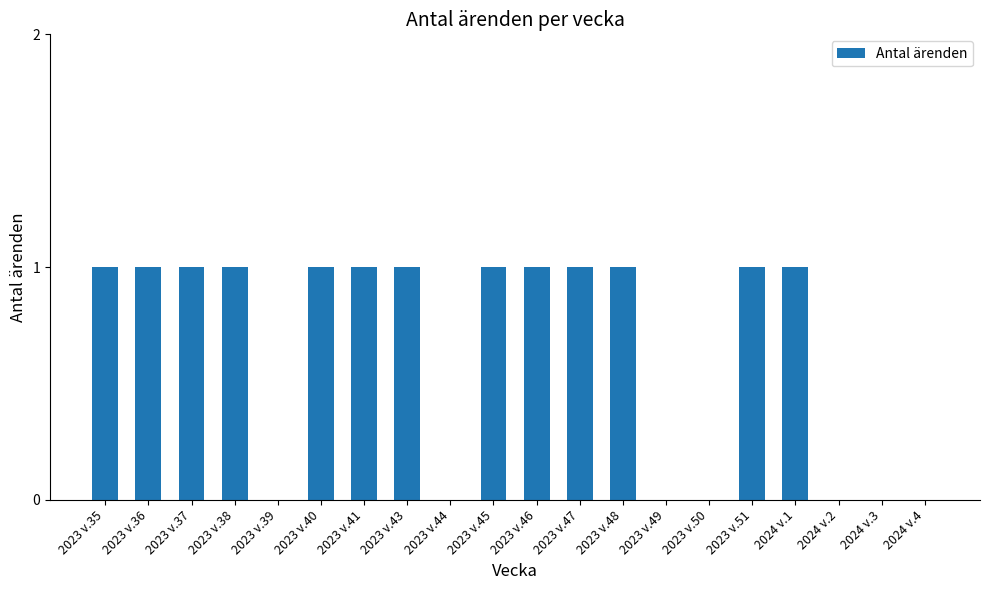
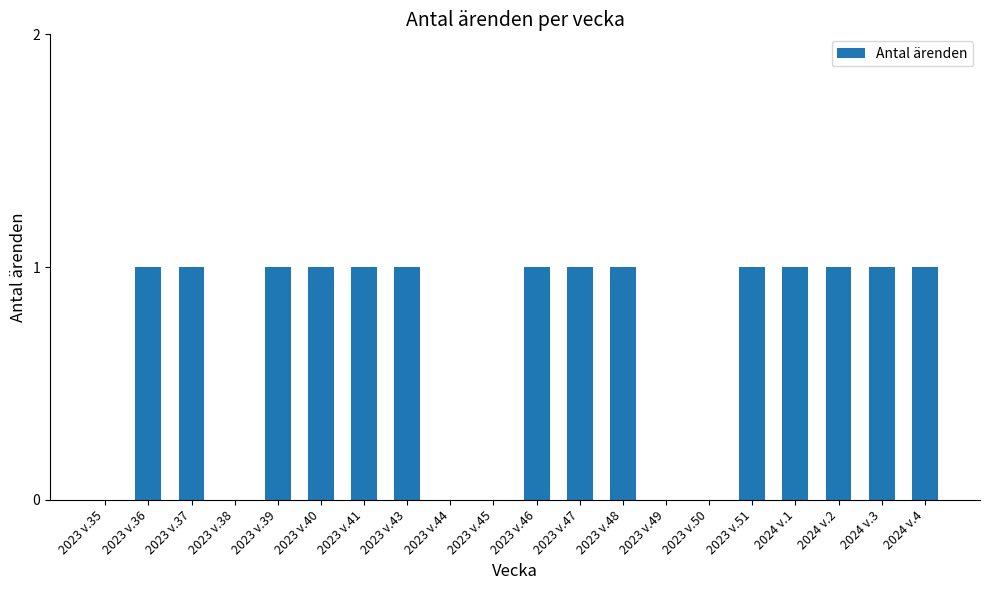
2023 v.35: 1 -> 0
2023 v.38: 1 -> 0
2023 v.39: 0 -> 1
2023 v.45: 1 -> 0
2024 v.2: 0 -> 1
2024 v.3: 0 -> 1
2024 v.4: 0 -> 1
